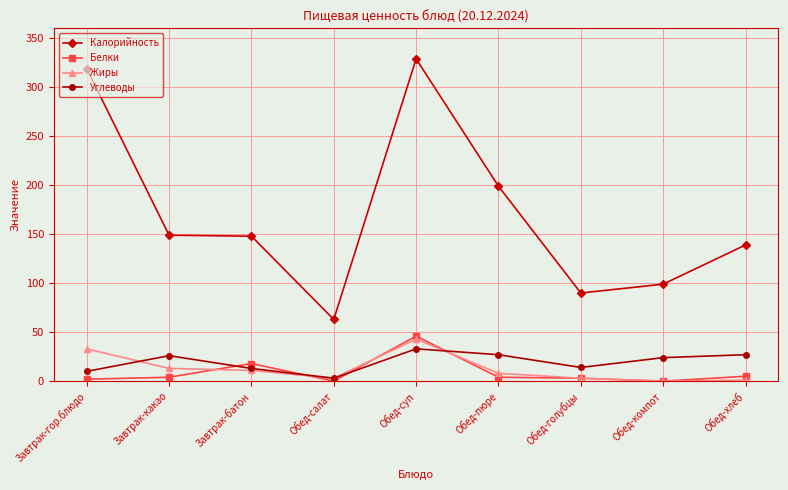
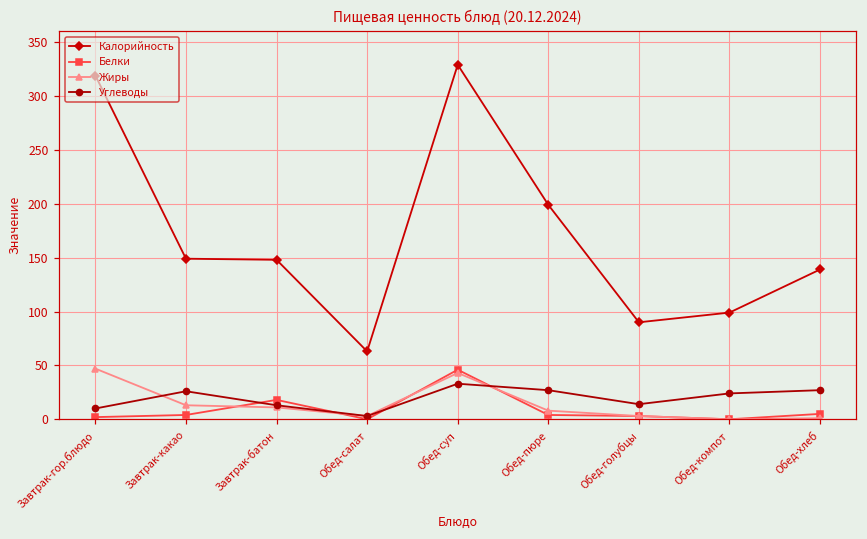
Жиры, Завтрак-гор.блюдо: 30 -> 50
